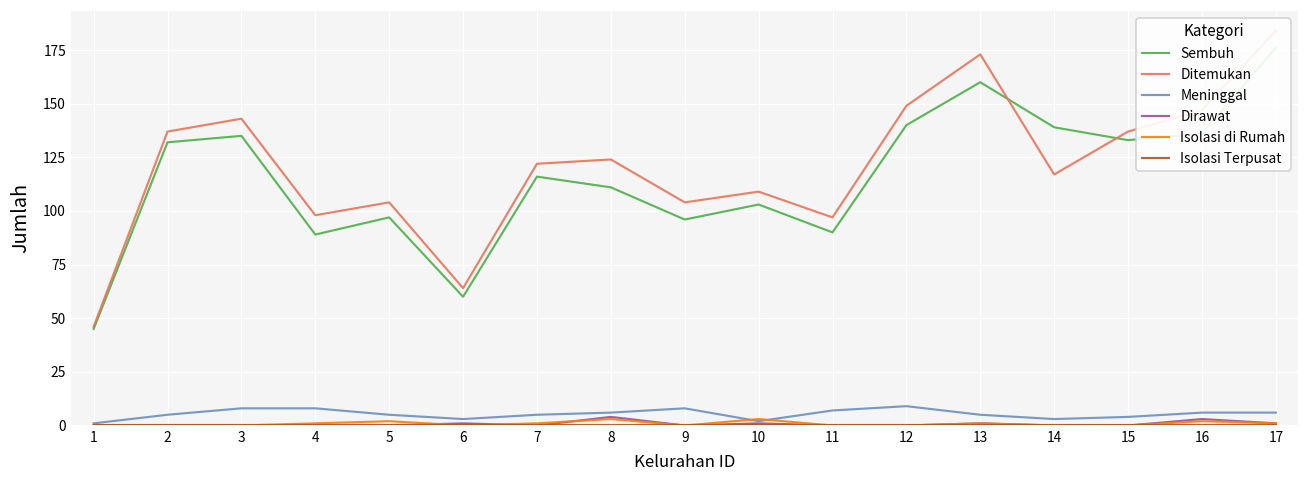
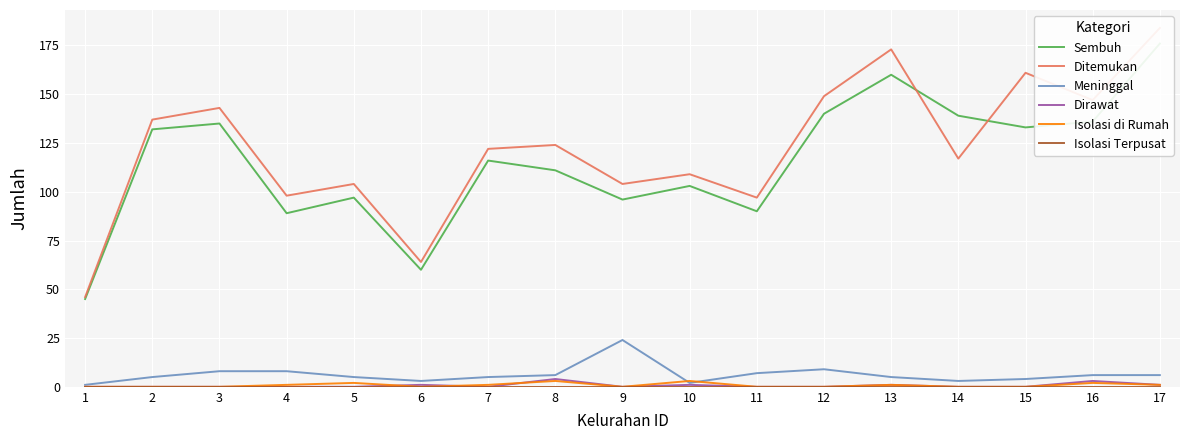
Meninggal, 9: 8 -> 24
Ditemukan, 15: 137 -> 161
